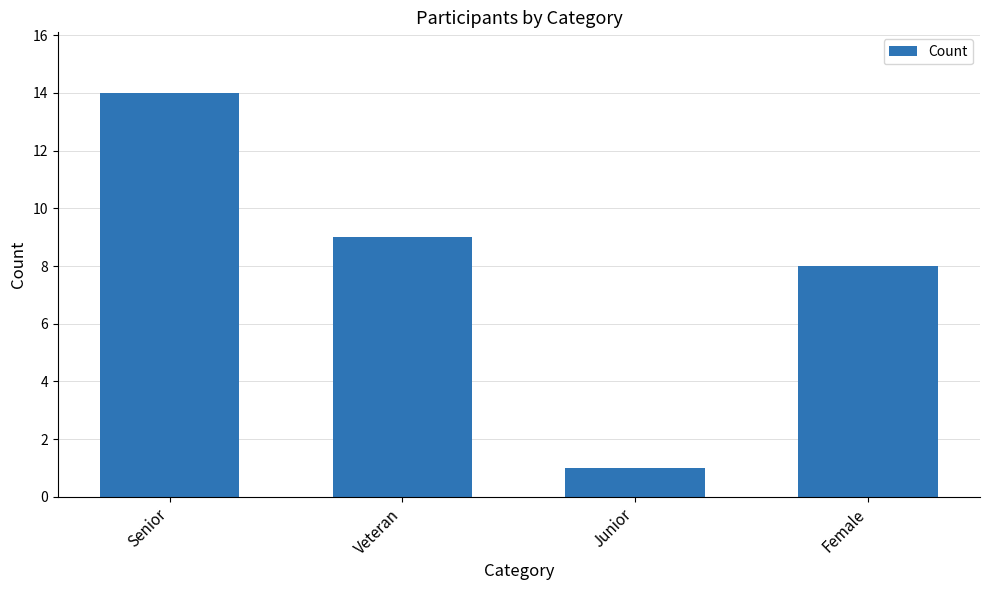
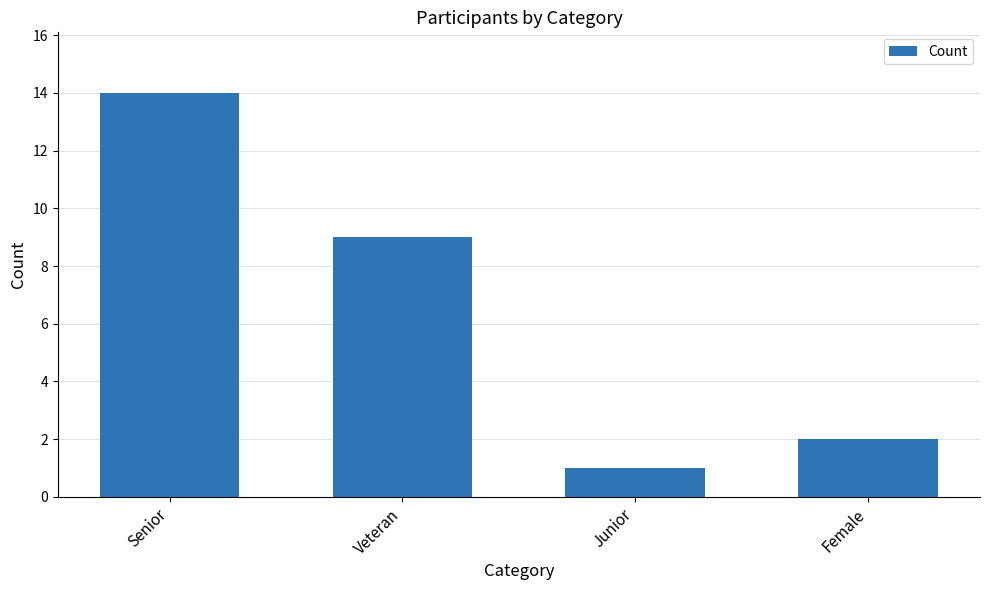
Female: 8 -> 2
